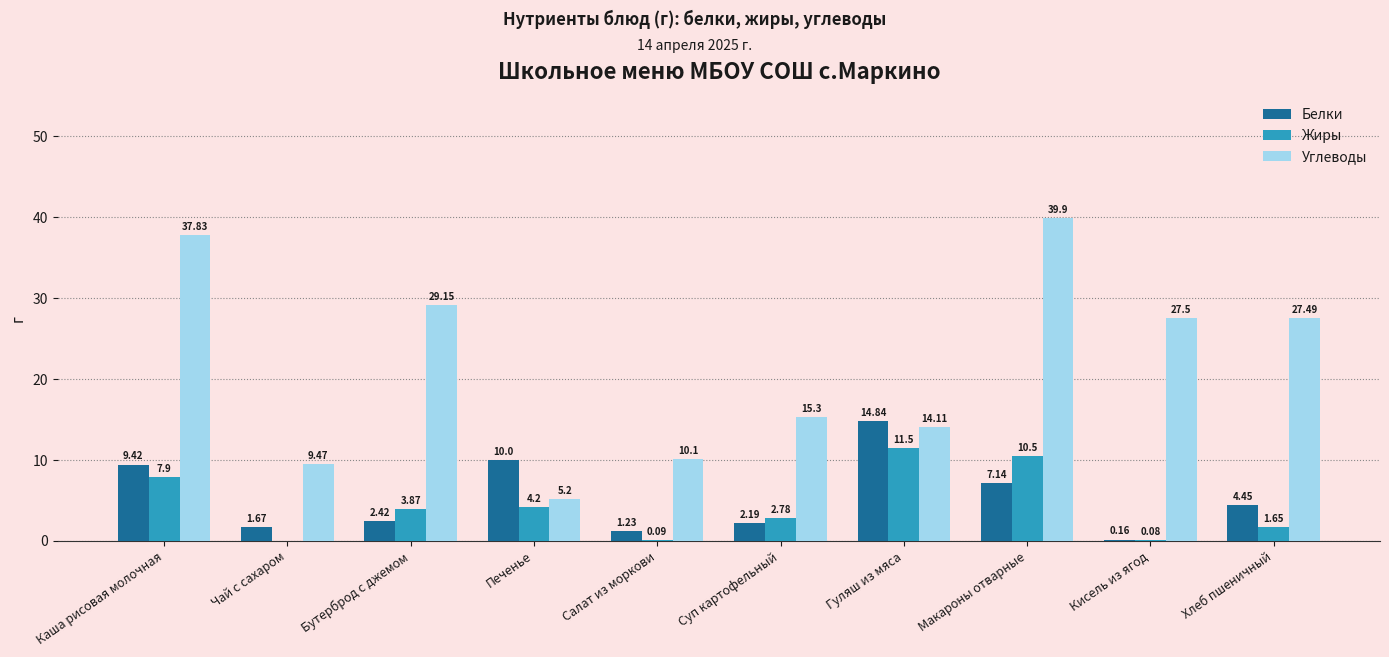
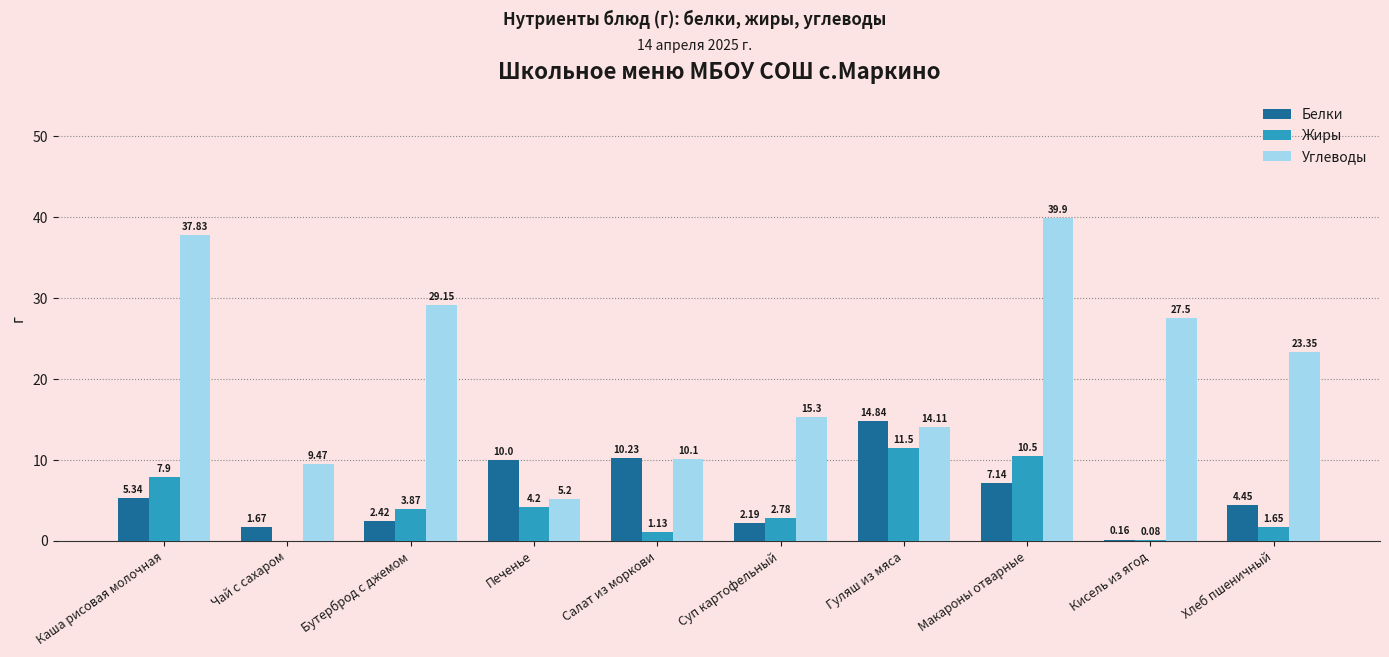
Белки, Каша рисовая молочная: 9.42 -> 5.34
Белки, Салат из моркови: 1.23 -> 10.23
Жиры, Салат из моркови: 0.09 -> 1.13
Углеводы, Хлеб пшеничный: 27.49 -> 23.35
